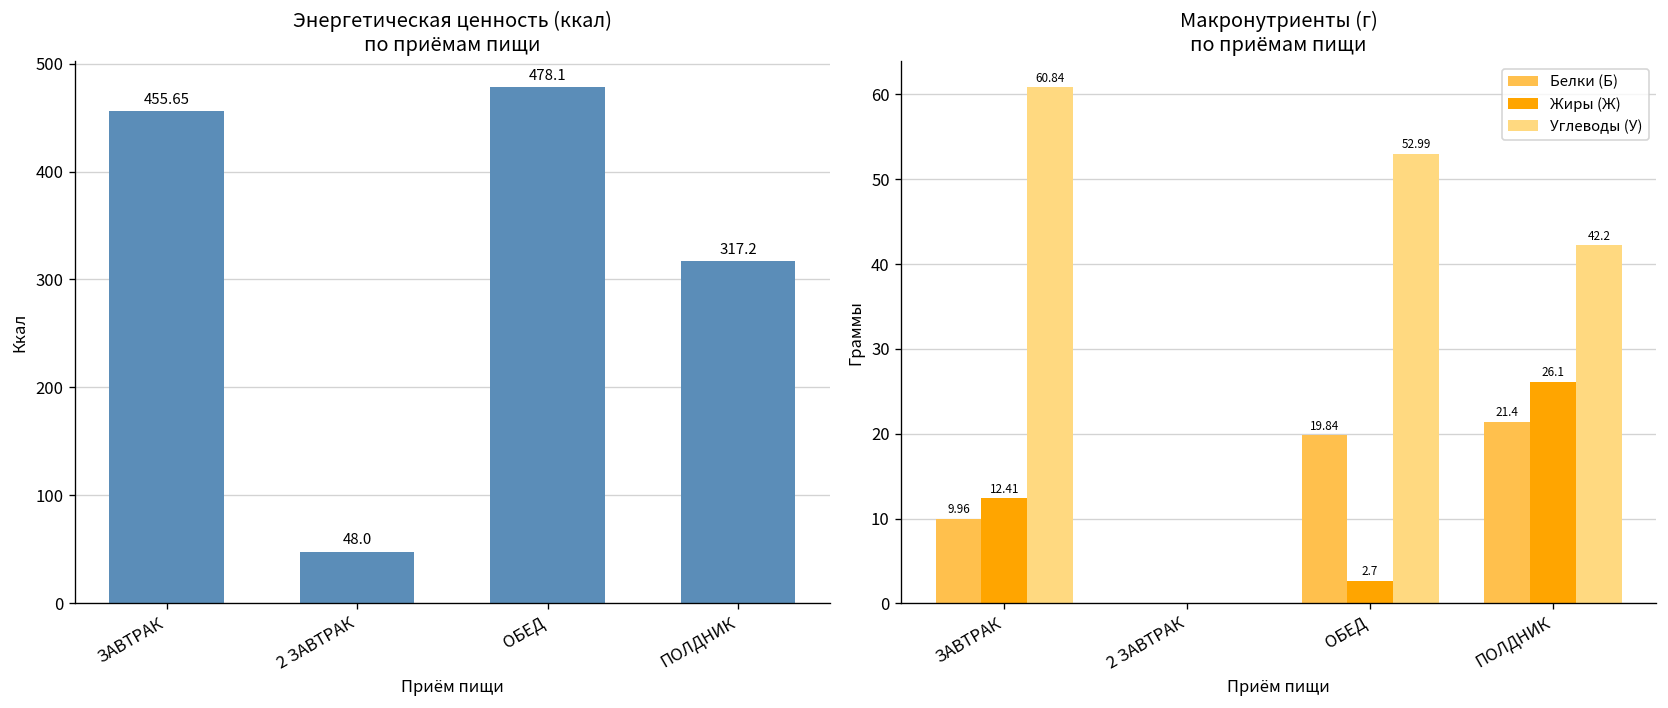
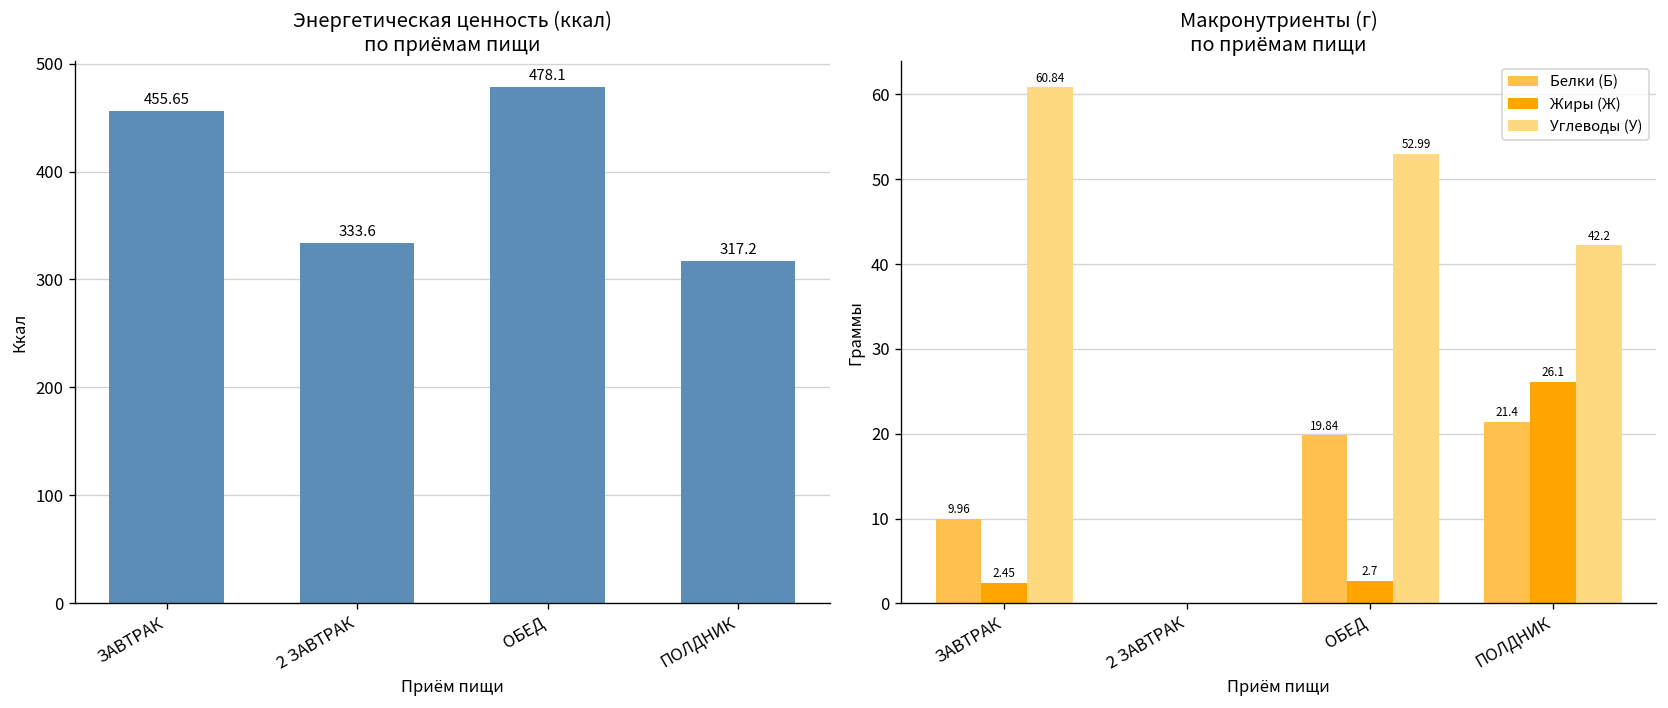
Энергетическая ценность (ккал) по приёмам пищи, 2 ЗАВТРАК: 48.0 -> 333.6
Макронутриенты (г) по приёмам пищи, Жиры (Ж), ЗАВТРАК: 12.41 -> 2.45
